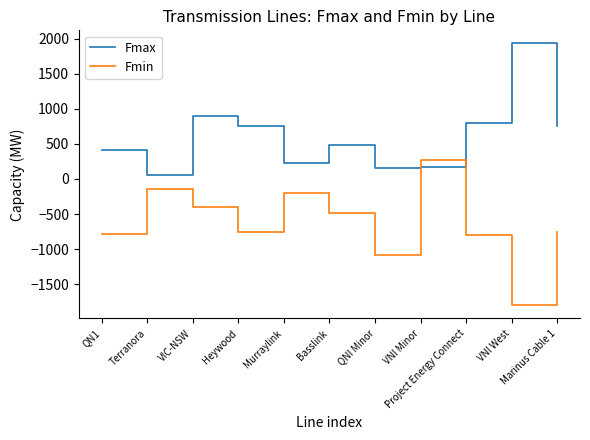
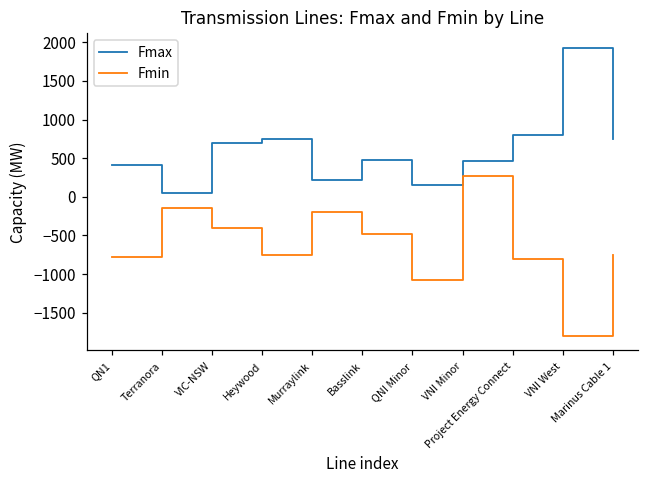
Fmax, VIC-NSW: 900 -> 700
Fmax, VNI Minor: 200 -> 500
